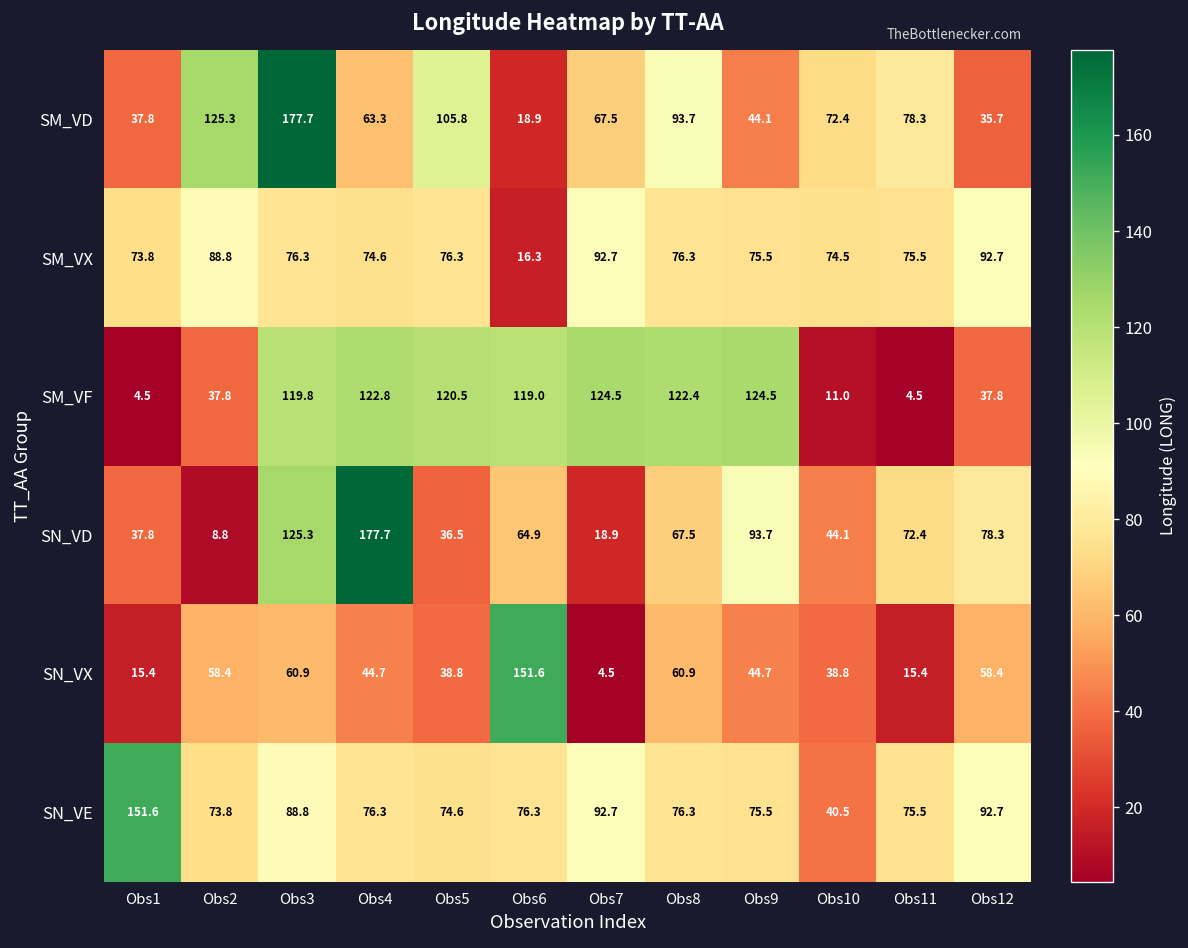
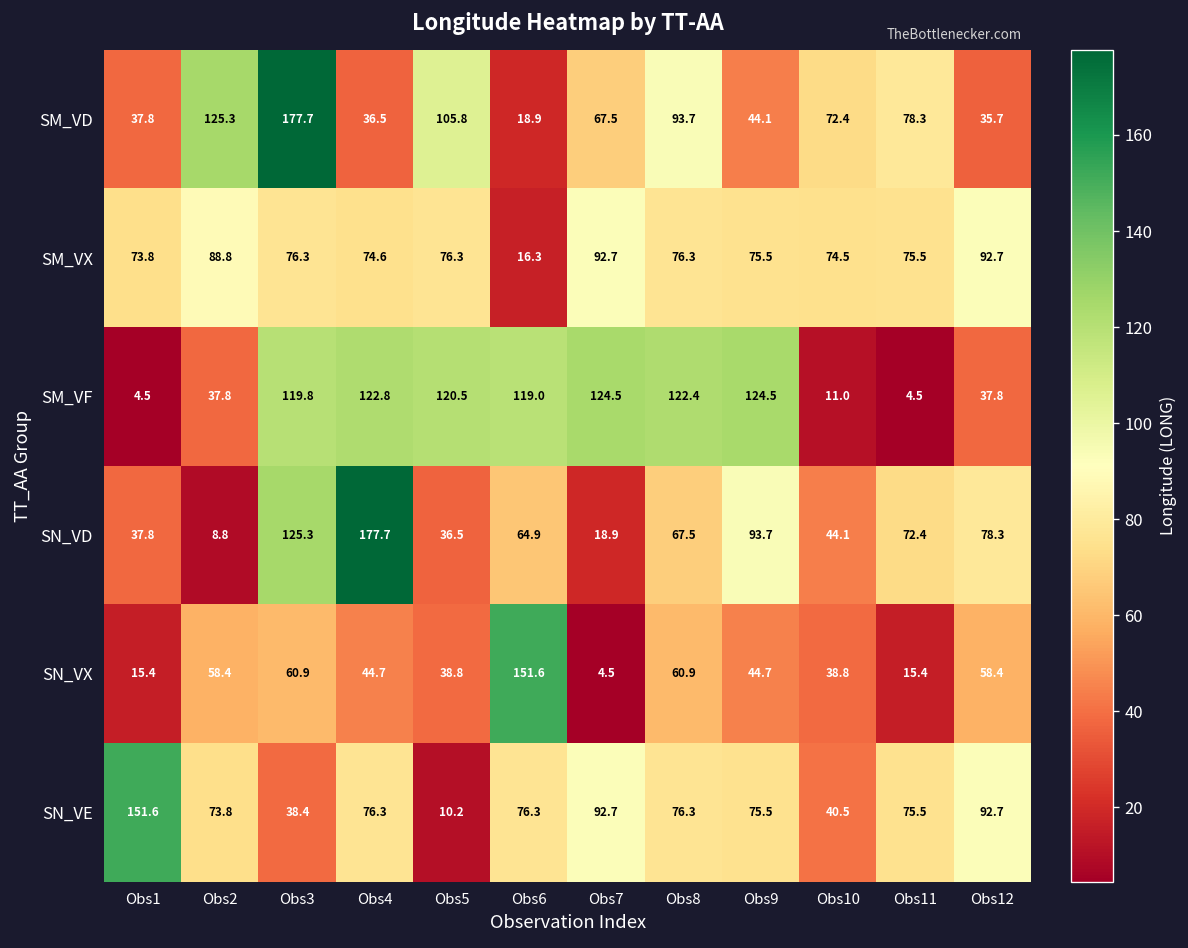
SM_VD, Obs4: 63.3 -> 36.5
SN_VE, Obs3: 88.8 -> 38.4
SN_VE, Obs5: 74.6 -> 10.2
